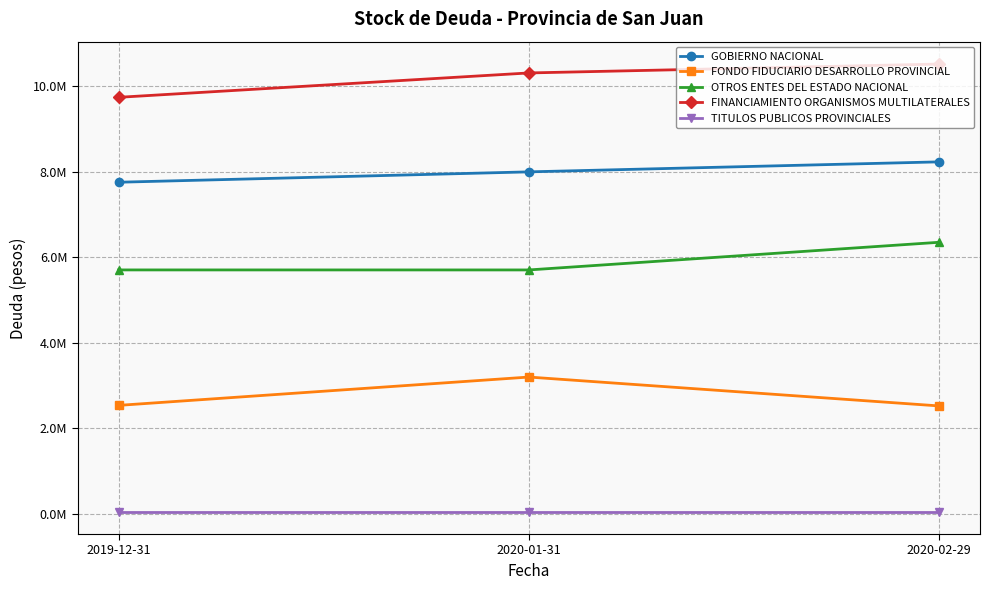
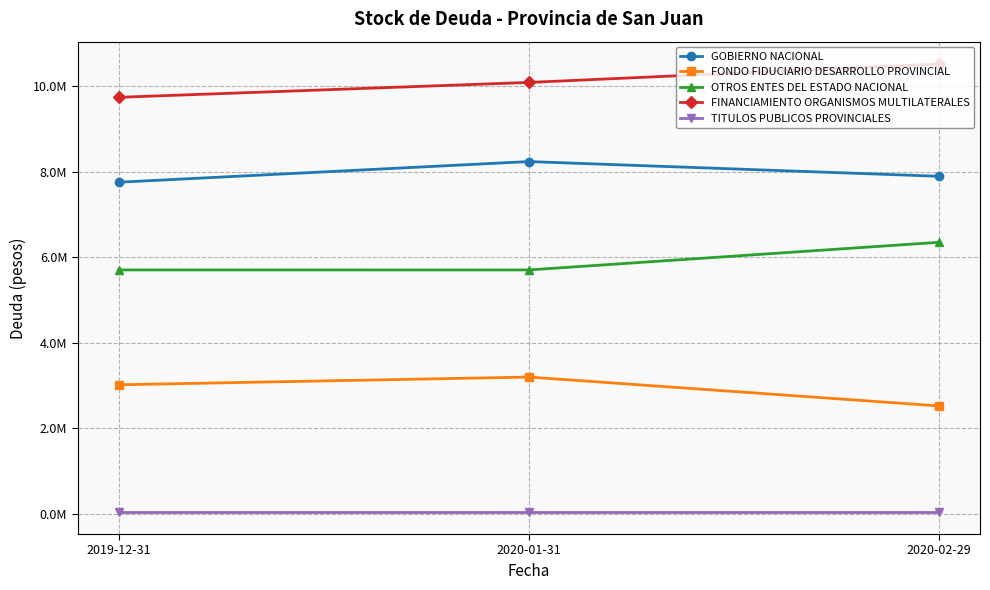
FONDO FIDUCIARIO DESARROLLO PROVINCIAL, 2019-12-31: 2500000 -> 3000000
GOBIERNO NACIONAL, 2020-01-31: 8000000 -> 8200000
FINANCIAMIENTO ORGANISMOS MULTILATERALES, 2020-01-31: 10300000 -> 10100000
GOBIERNO NACIONAL, 2020-02-29: 8200000 -> 7900000
